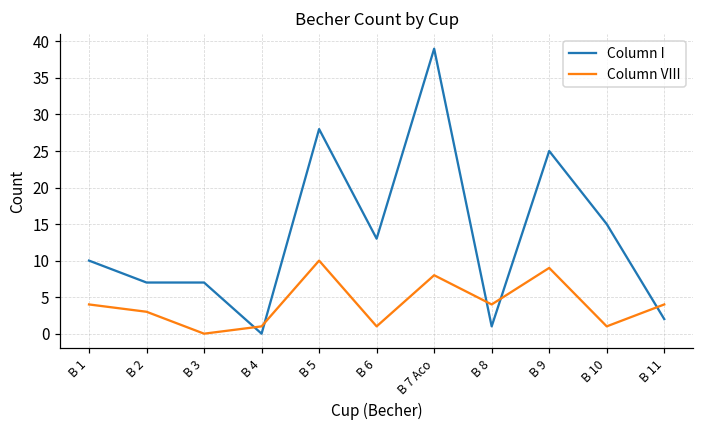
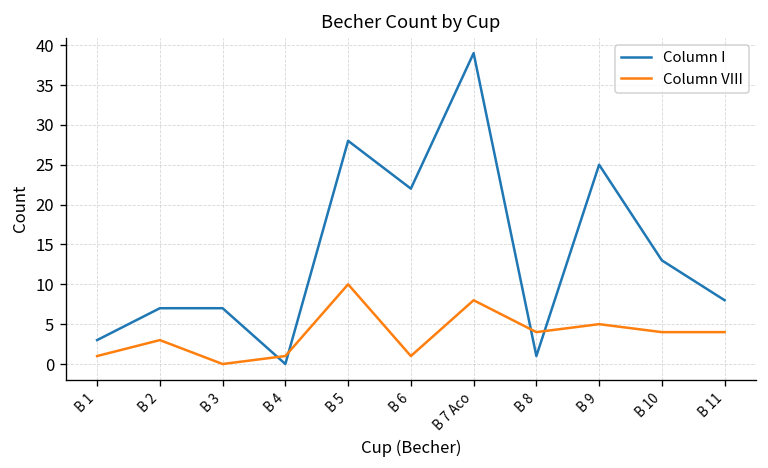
Column I, B 1: 10 -> 3
Column VIII, B 1: 4 -> 1
Column I, B 6: 13 -> 22
Column VIII, B 9: 9 -> 5
Column I, B 10: 15 -> 13
Column VIII, B 10: 1 -> 4
Column I, B 11: 2 -> 8
